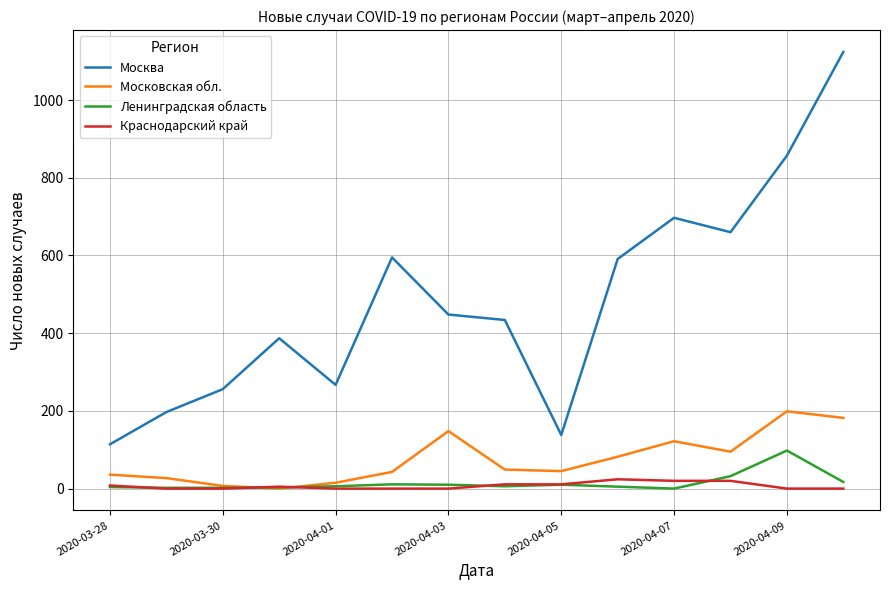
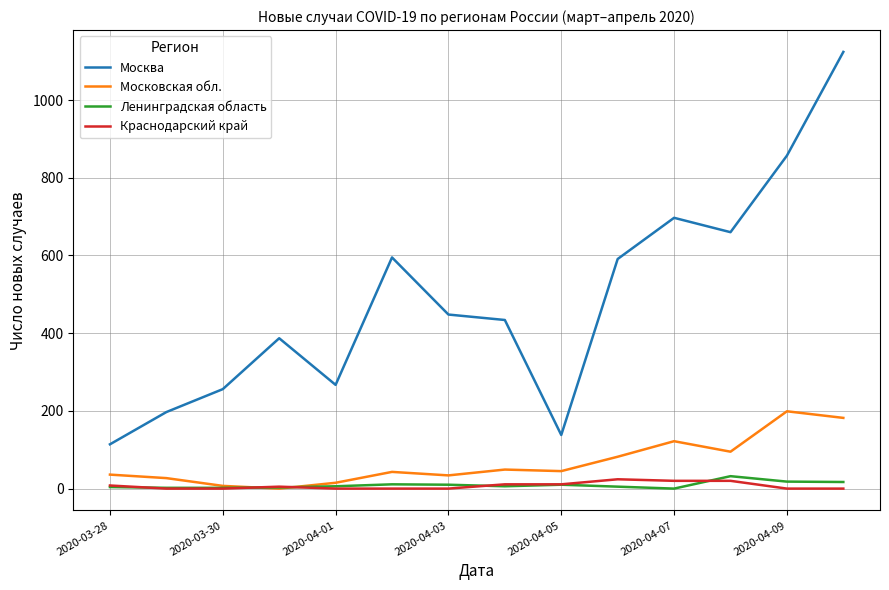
Московская обл., 2020-04-03: 150 -> 30
Ленинградская область, 2020-04-09: 100 -> 20
